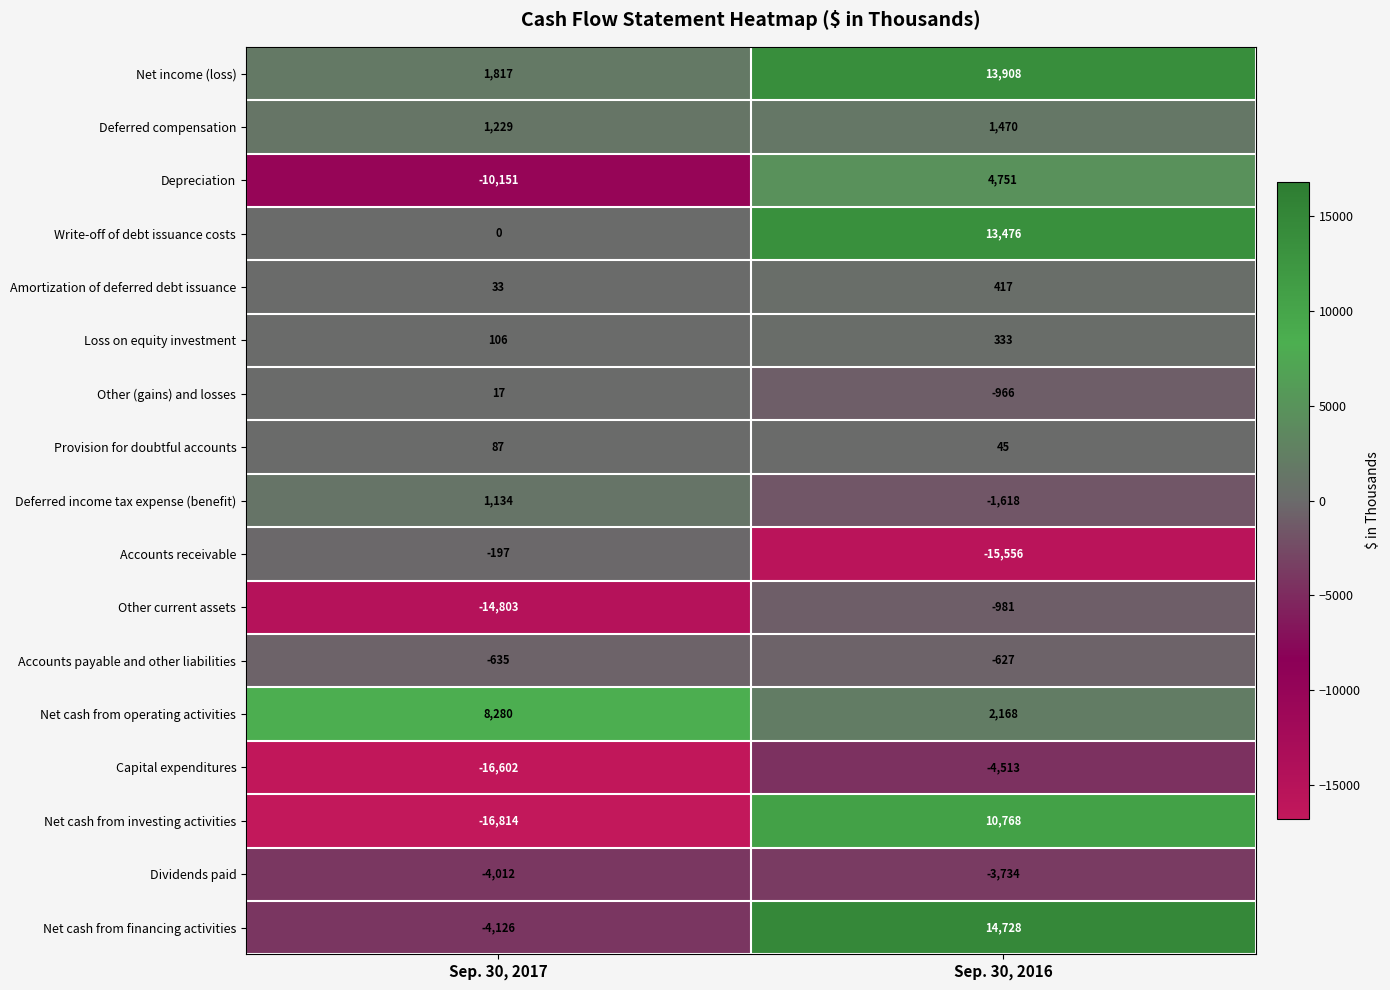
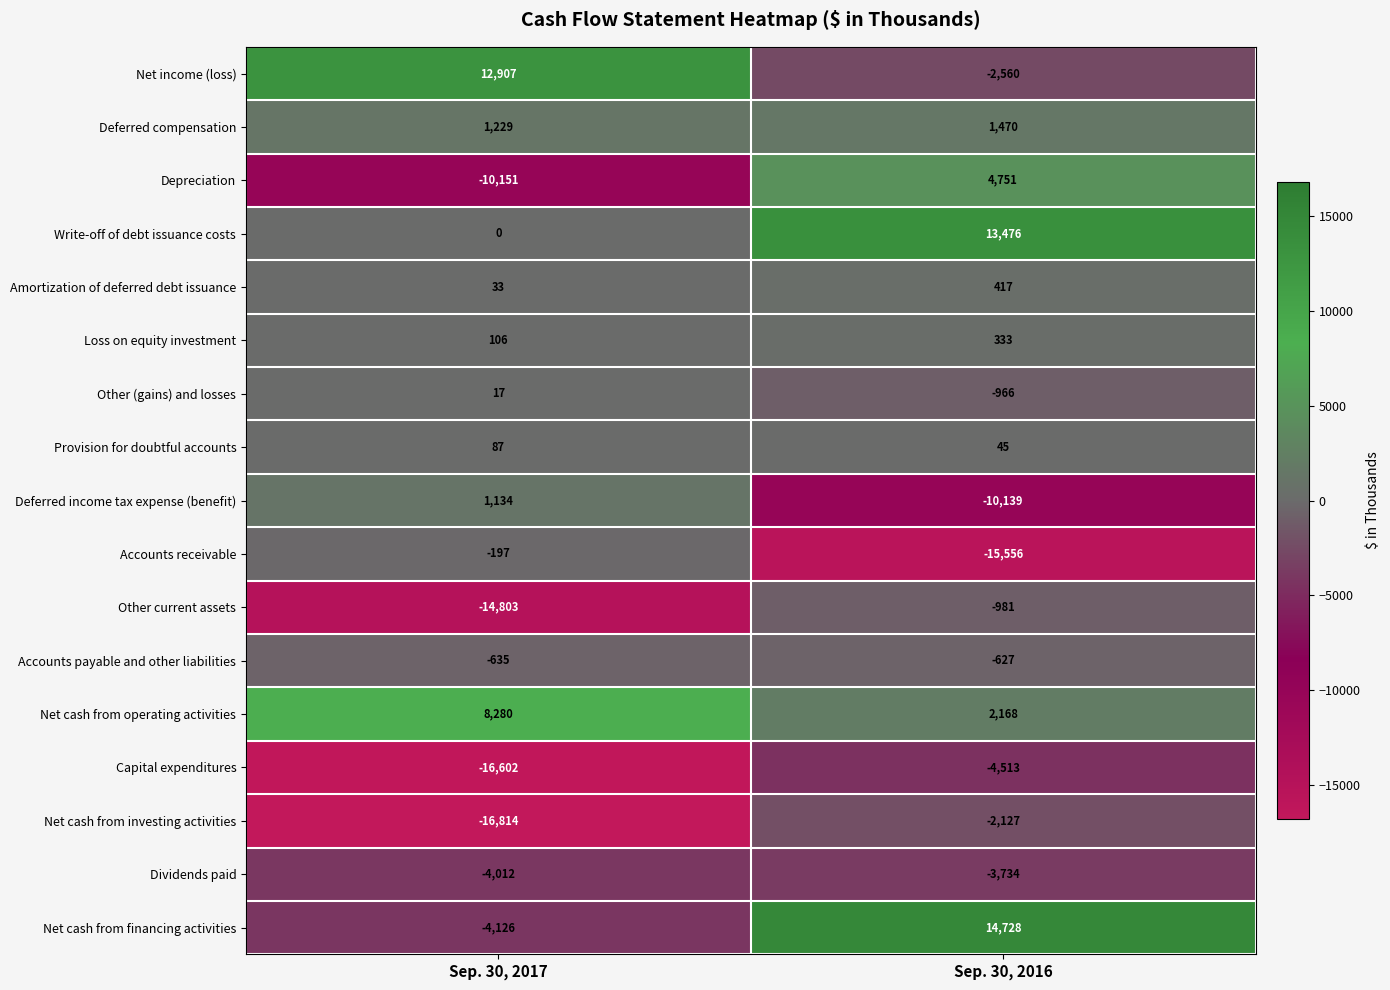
Net income (loss), Sep. 30, 2017: 1,817 -> 12,907
Net income (loss), Sep. 30, 2016: 13,908 -> -2,560
Deferred income tax expense (benefit), Sep. 30, 2016: -1,618 -> -10,139
Net cash from investing activities, Sep. 30, 2016: 10,768 -> -2,127
